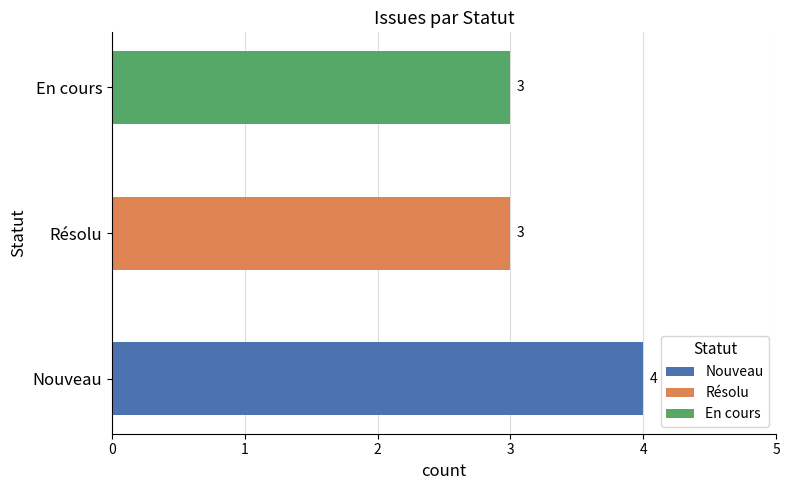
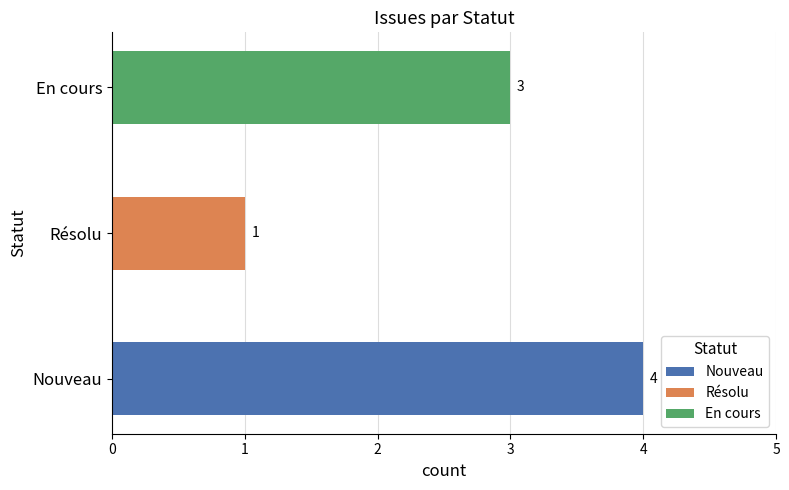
Résolu: 3 -> 1
